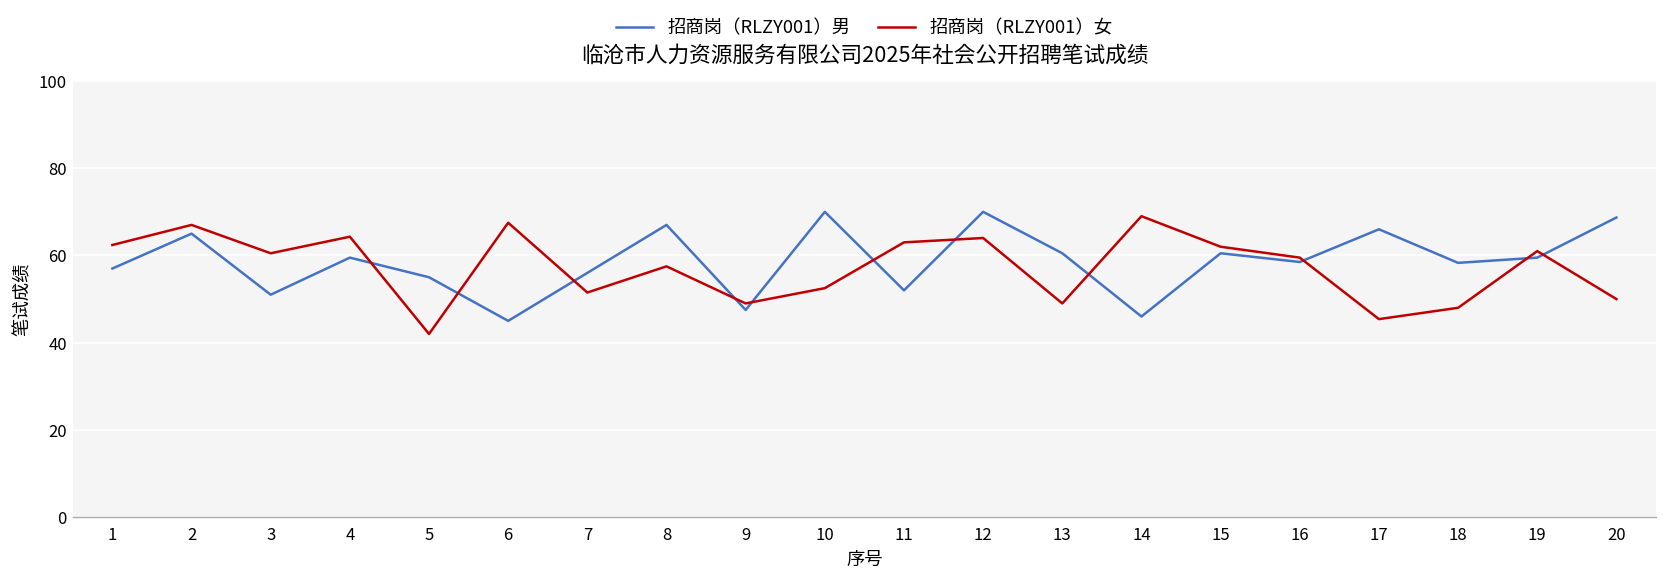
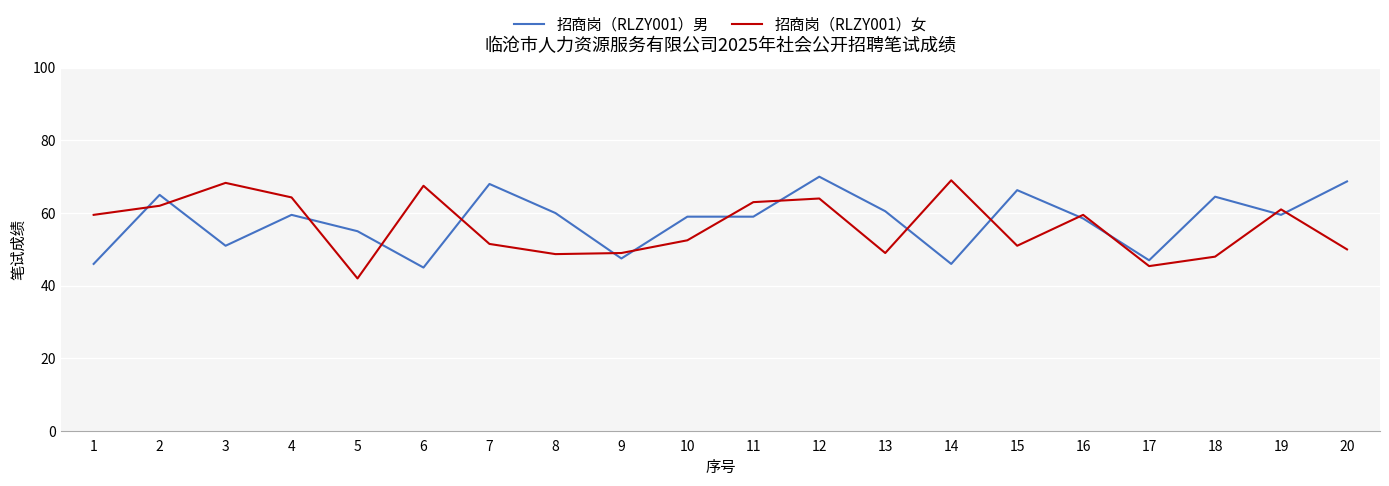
招商岗（RLZY001）男, 1: 57 -> 46
招商岗（RLZY001）女, 1: 62 -> 60
招商岗（RLZY001）女, 2: 67 -> 62
招商岗（RLZY001）女, 3: 61 -> 68
招商岗（RLZY001）男, 7: 56 -> 68
招商岗（RLZY001）男, 8: 67 -> 60
招商岗（RLZY001）女, 8: 58 -> 49
招商岗（RLZY001）男, 10: 70 -> 59
招商岗（RLZY001）男, 11: 52 -> 59
招商岗（RLZY001）男, 15: 61 -> 66
招商岗（RLZY001）女, 15: 62 -> 51
招商岗（RLZY001）男, 17: 66 -> 47
招商岗（RLZY001）男, 18: 58 -> 65
